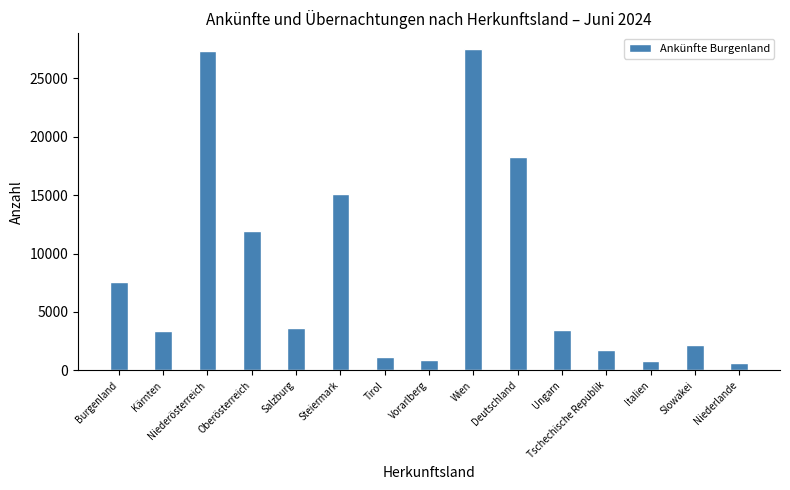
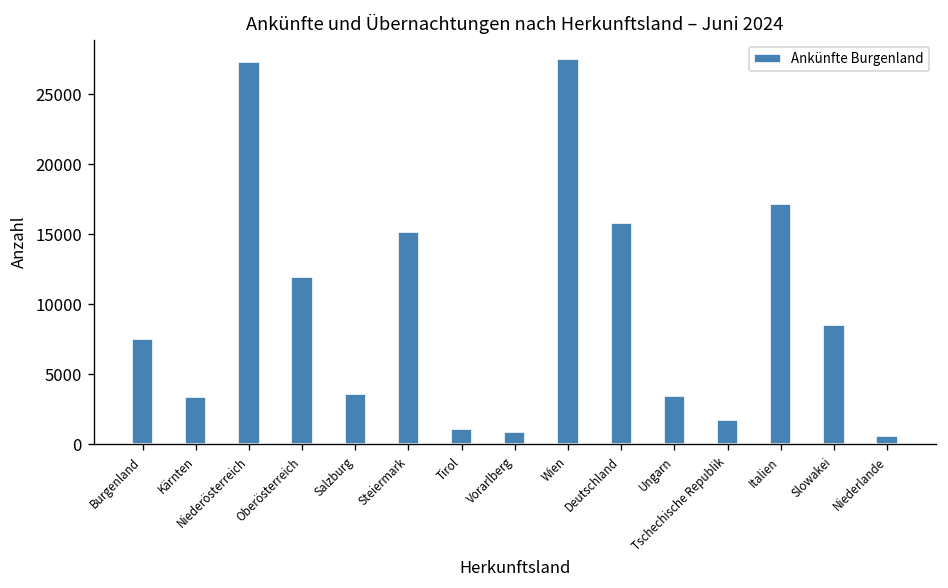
Deutschland: 18200 -> 15800
Italien: 800 -> 17200
Slowakei: 2200 -> 8500
